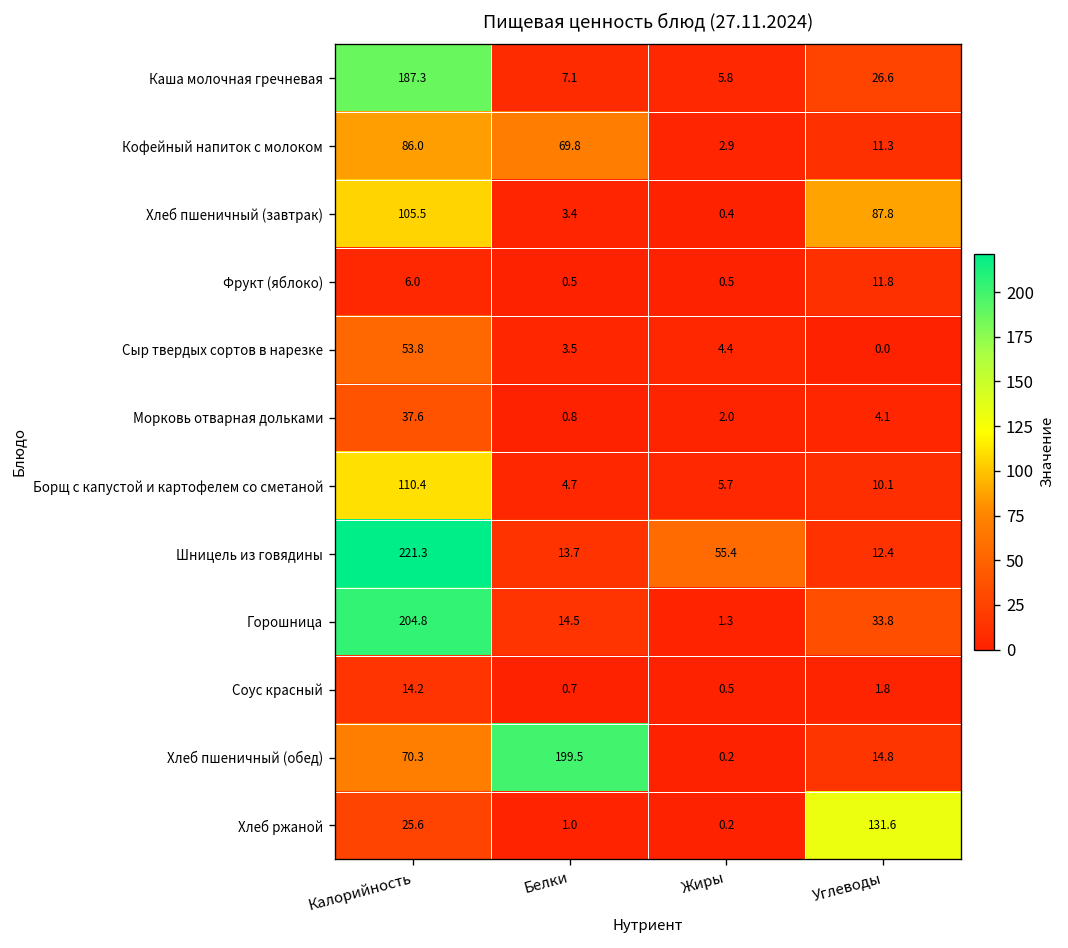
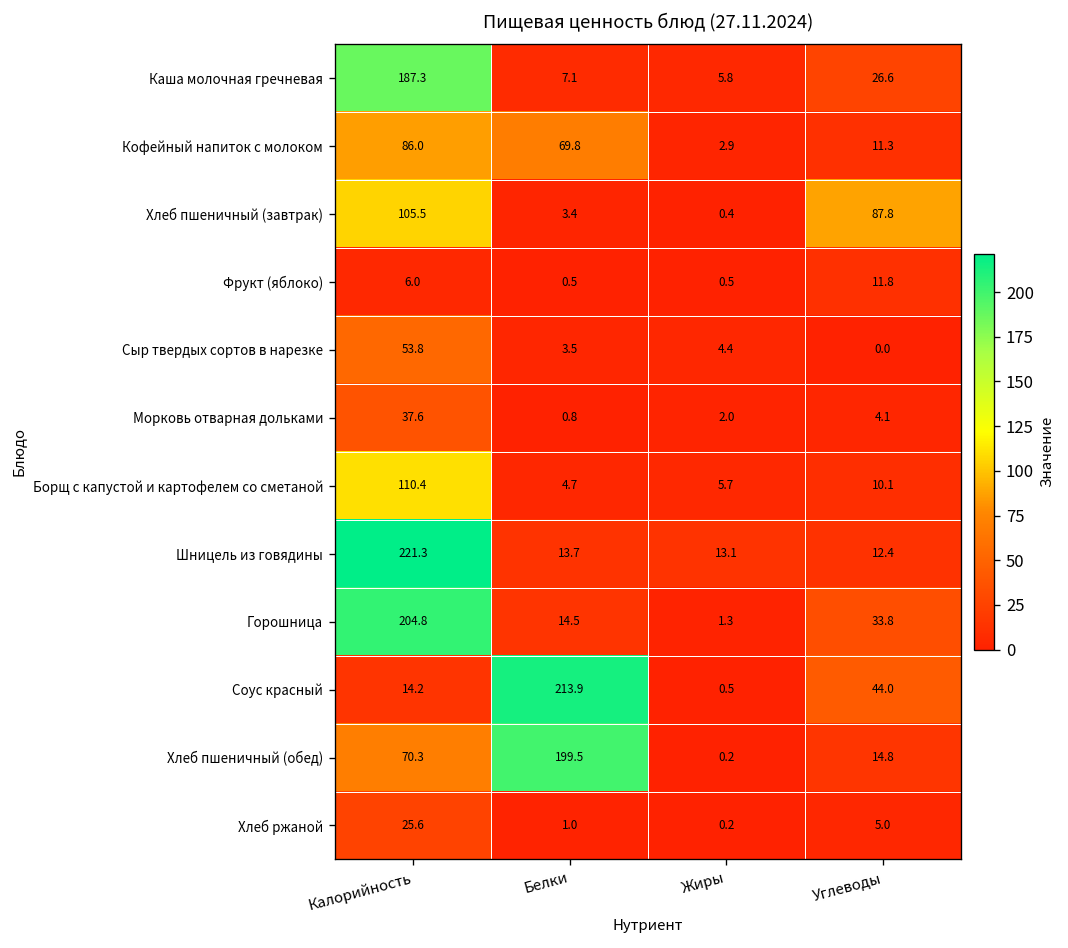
Шницель из говядины, Жиры: 55.4 -> 13.1
Соус красный, Белки: 0.7 -> 213.9
Соус красный, Углеводы: 1.8 -> 44.0
Хлеб ржаной, Углеводы: 131.6 -> 5.0
